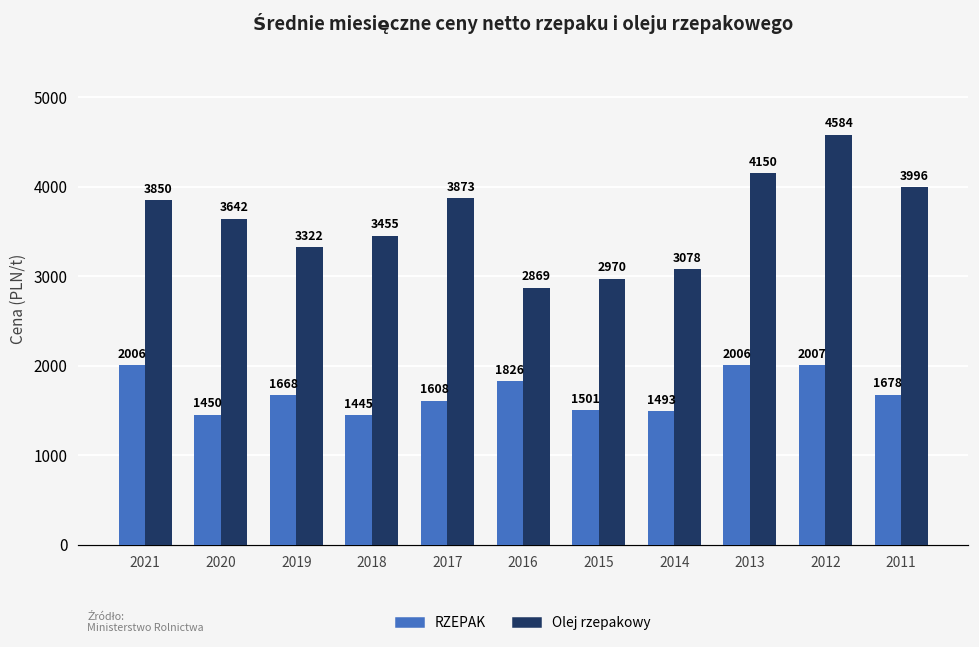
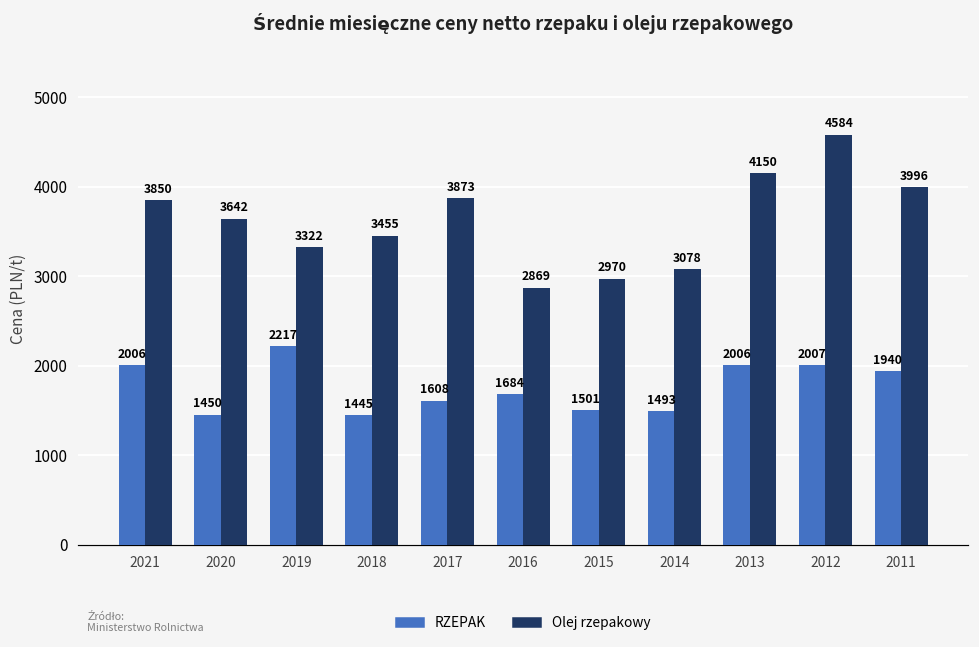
RZEPAK, 2019: 1668 -> 2217
RZEPAK, 2016: 1826 -> 1684
RZEPAK, 2011: 1678 -> 1940
